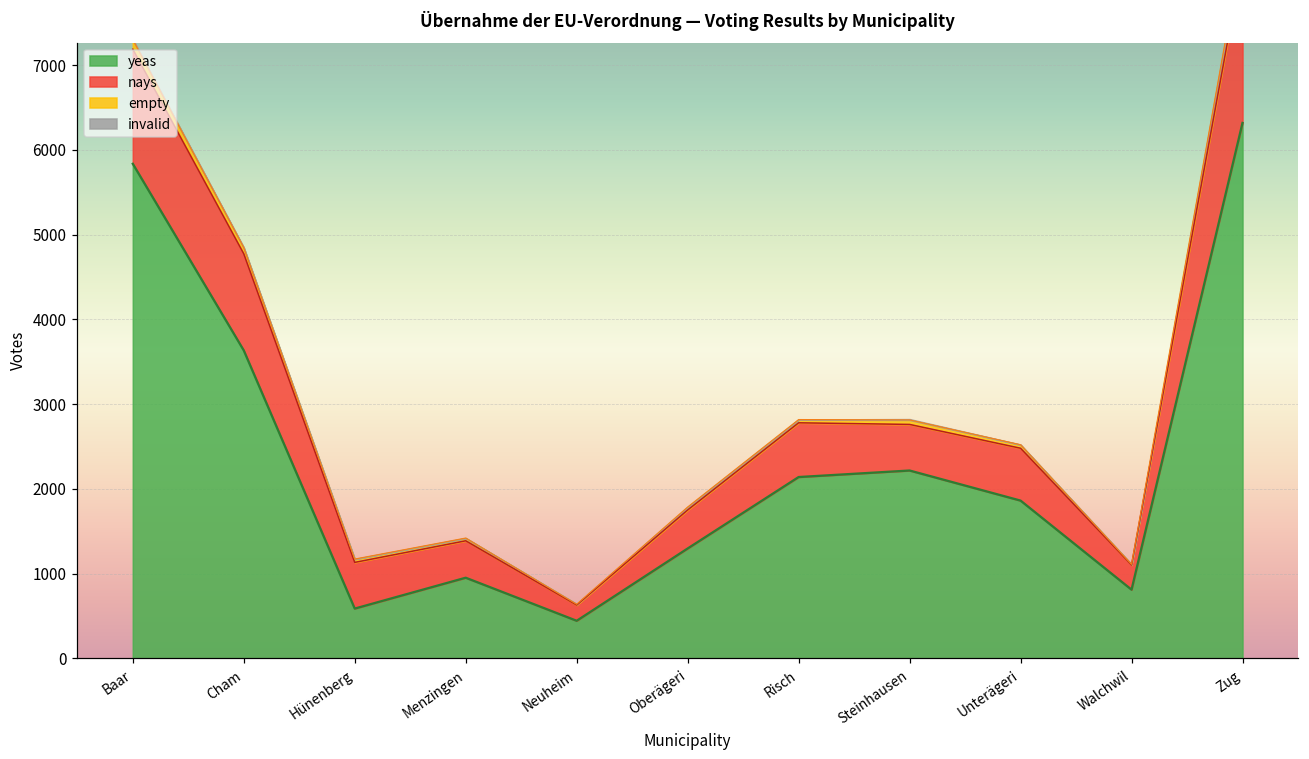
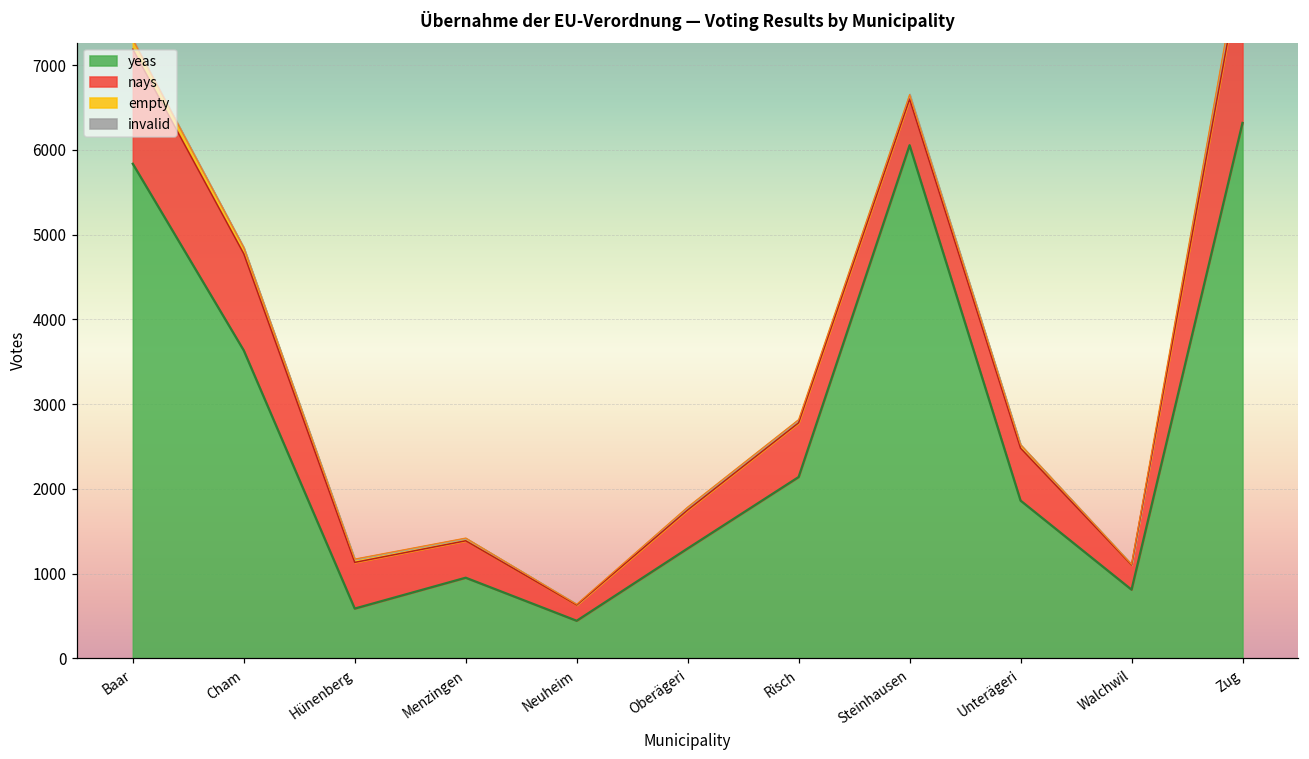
yeas, Steinhausen: 2200 -> 6100
